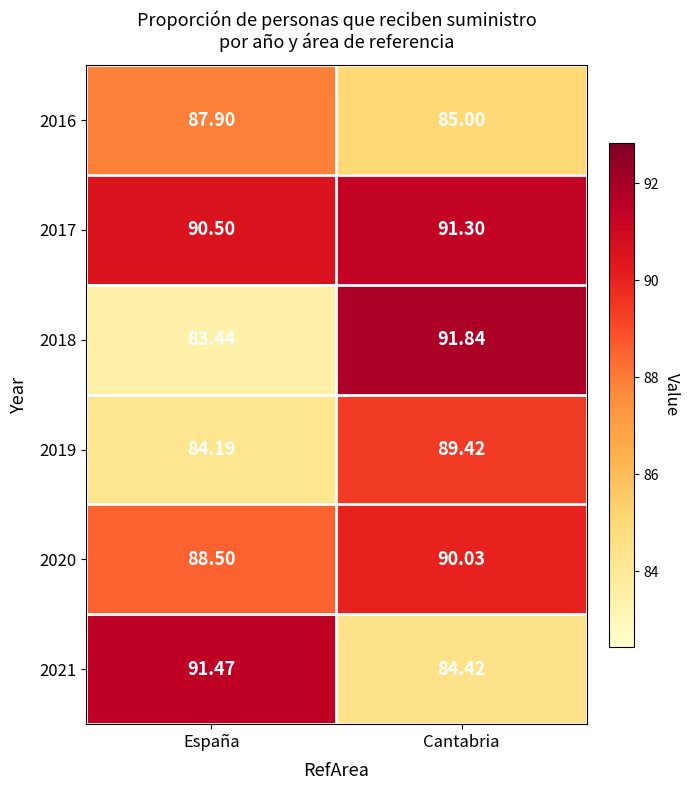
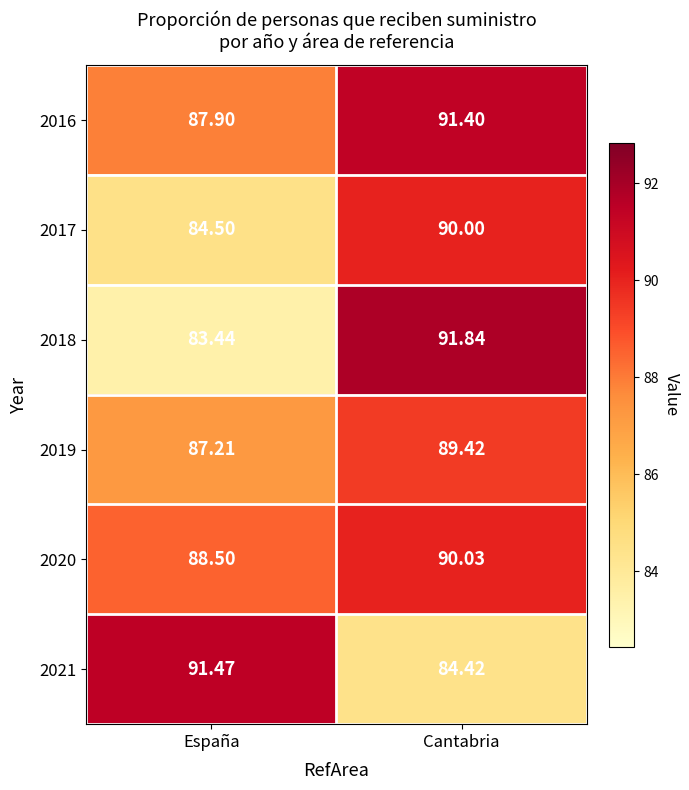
2016, Cantabria: 85.00 -> 91.40
2017, España: 90.50 -> 84.50
2017, Cantabria: 91.30 -> 90.00
2019, España: 84.19 -> 87.21
